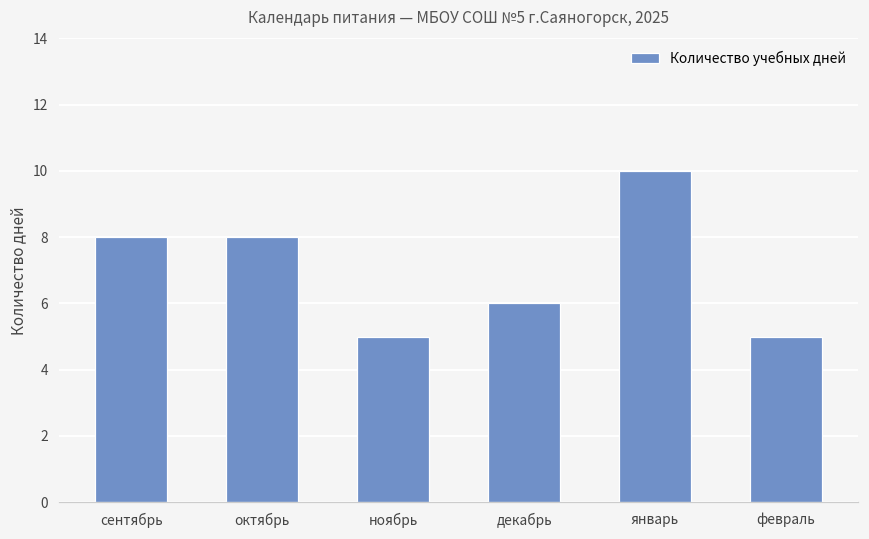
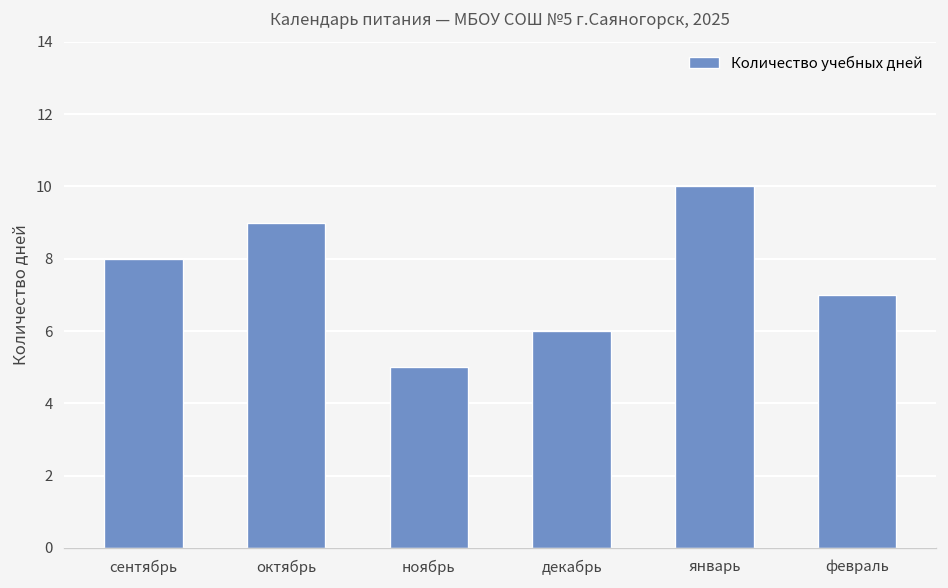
октябрь: 8 -> 9
февраль: 5 -> 7
